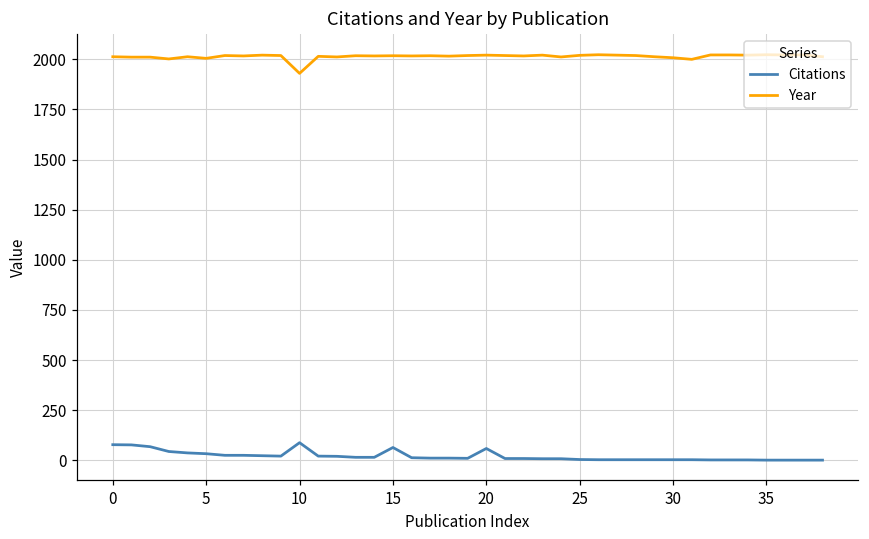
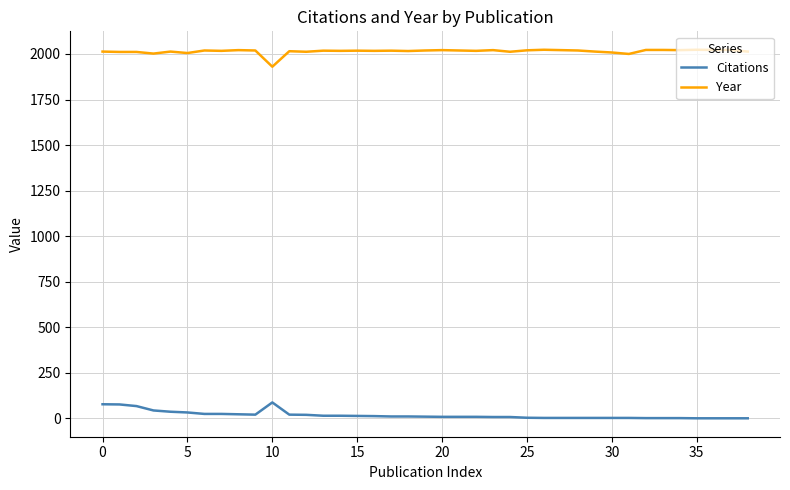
Citations, 15: 60 -> 10
Citations, 20: 60 -> 10
